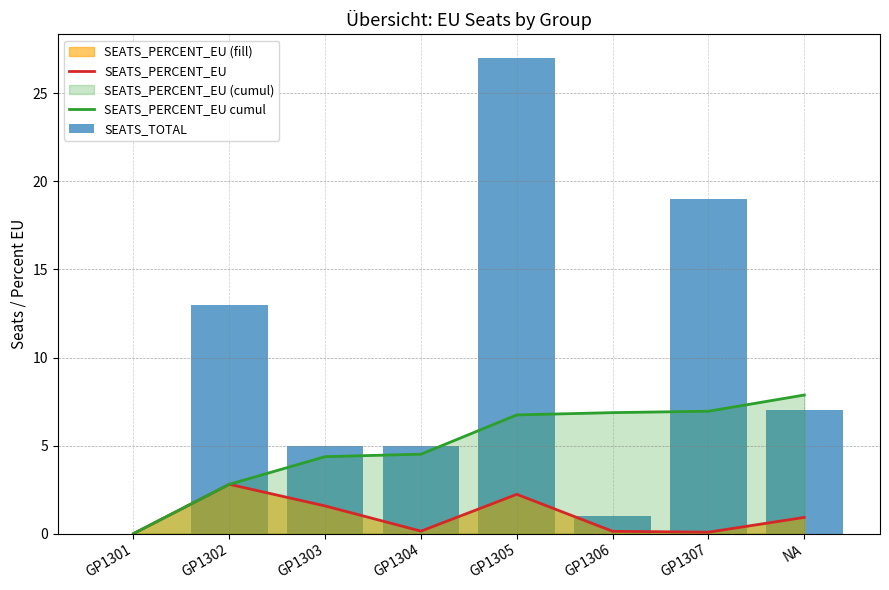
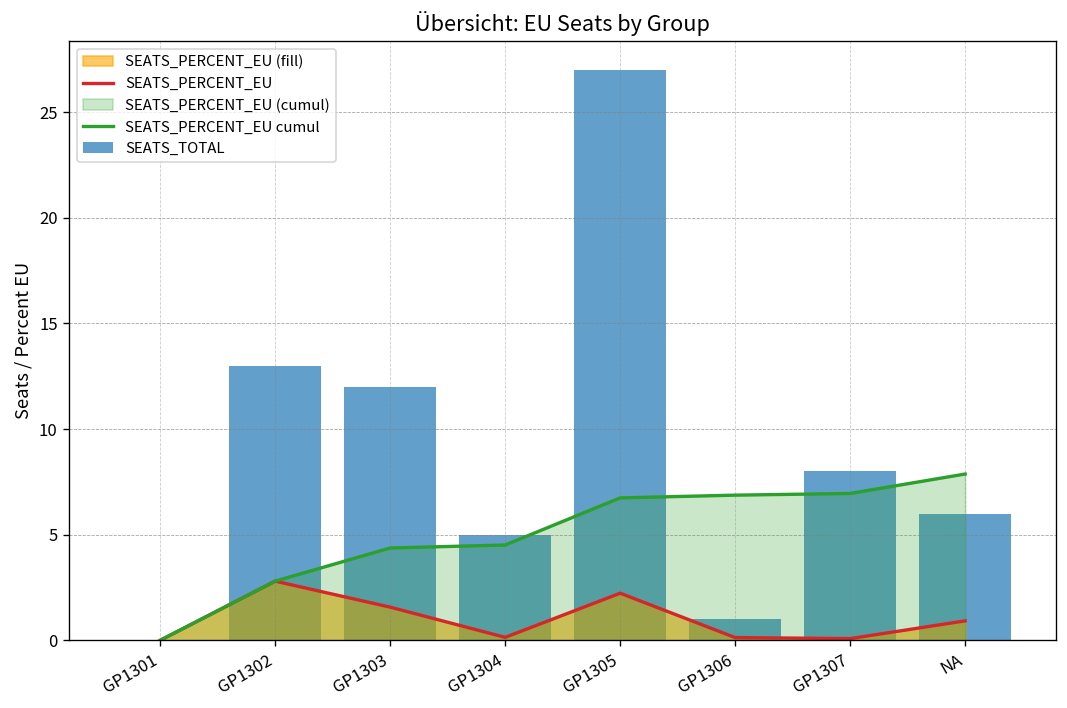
SEATS_TOTAL, GP1303: 5 -> 12
SEATS_TOTAL, GP1307: 19 -> 8
SEATS_TOTAL, NA: 7 -> 6
